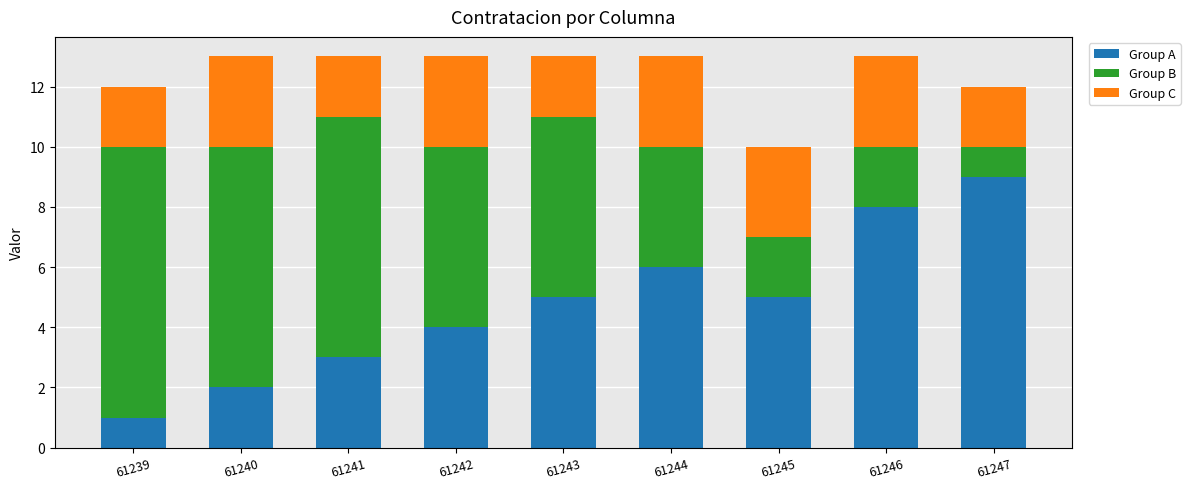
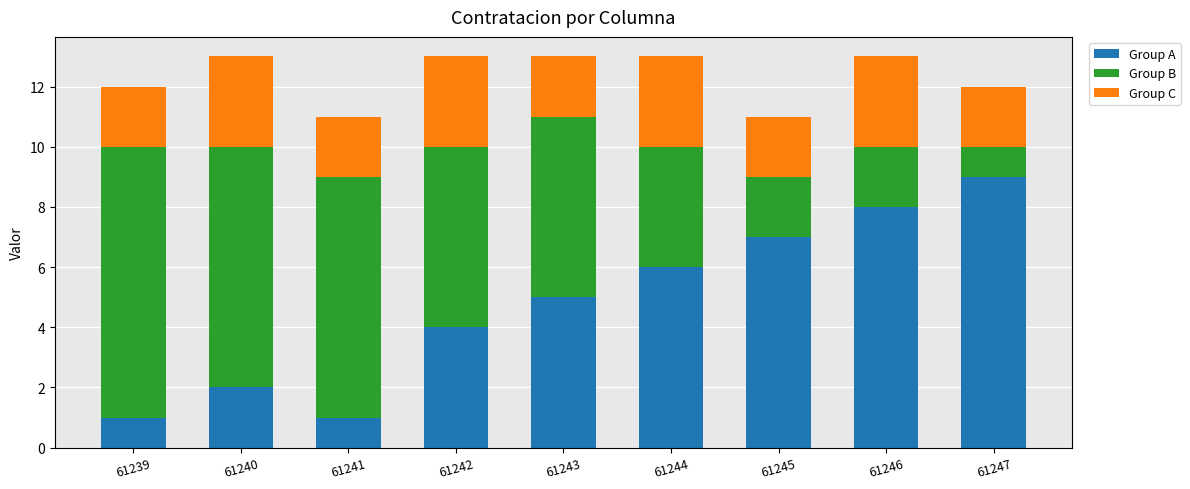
Group A, 61241: 3 -> 1
Group A, 61245: 5 -> 7
Group C, 61245: 3 -> 2
